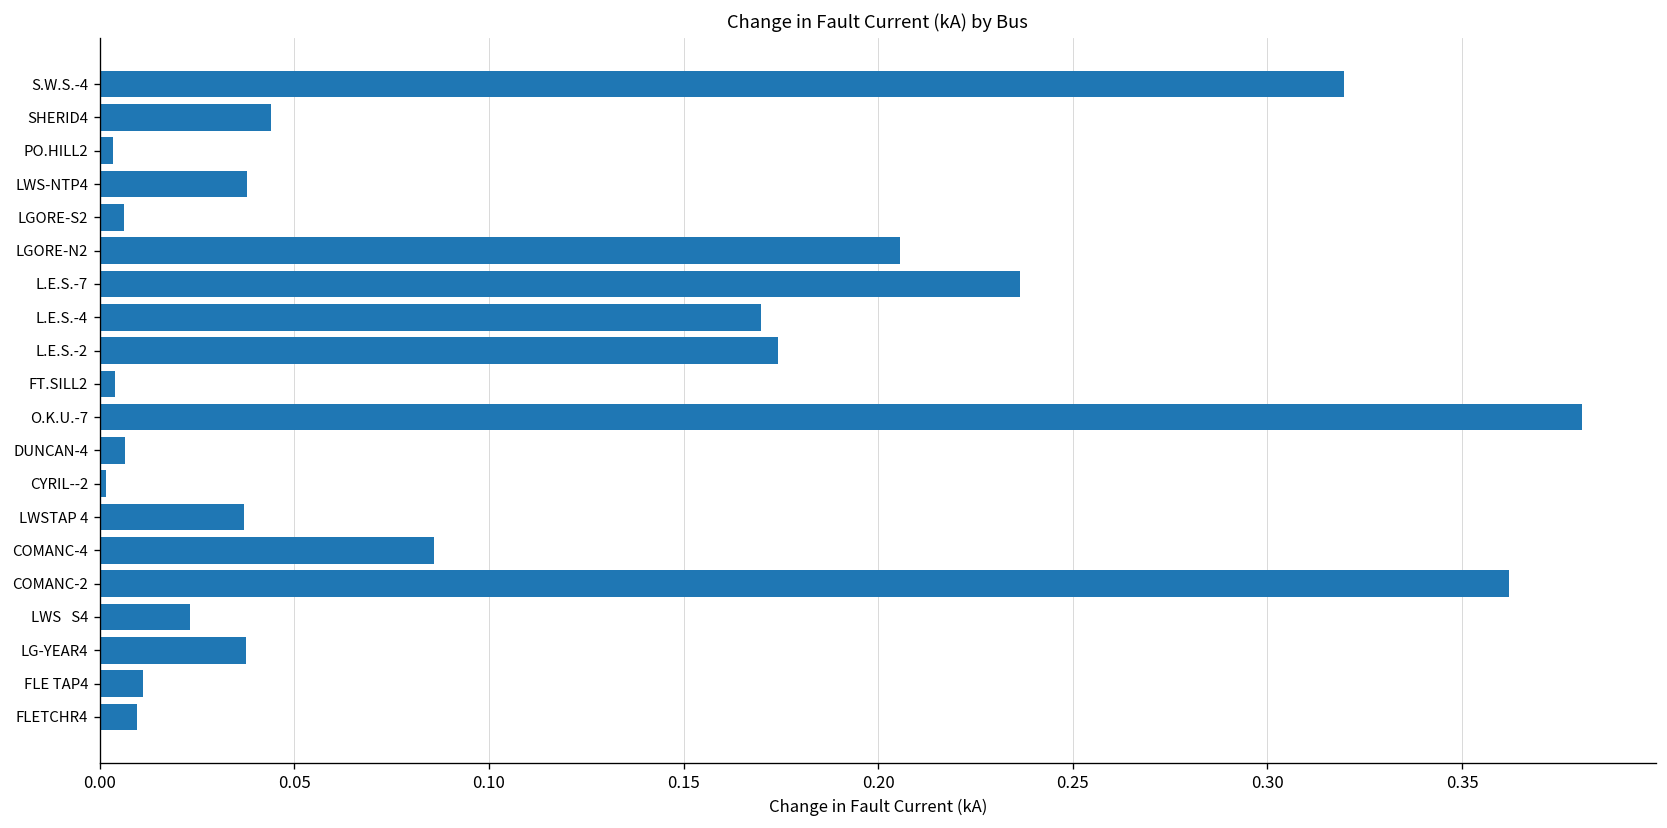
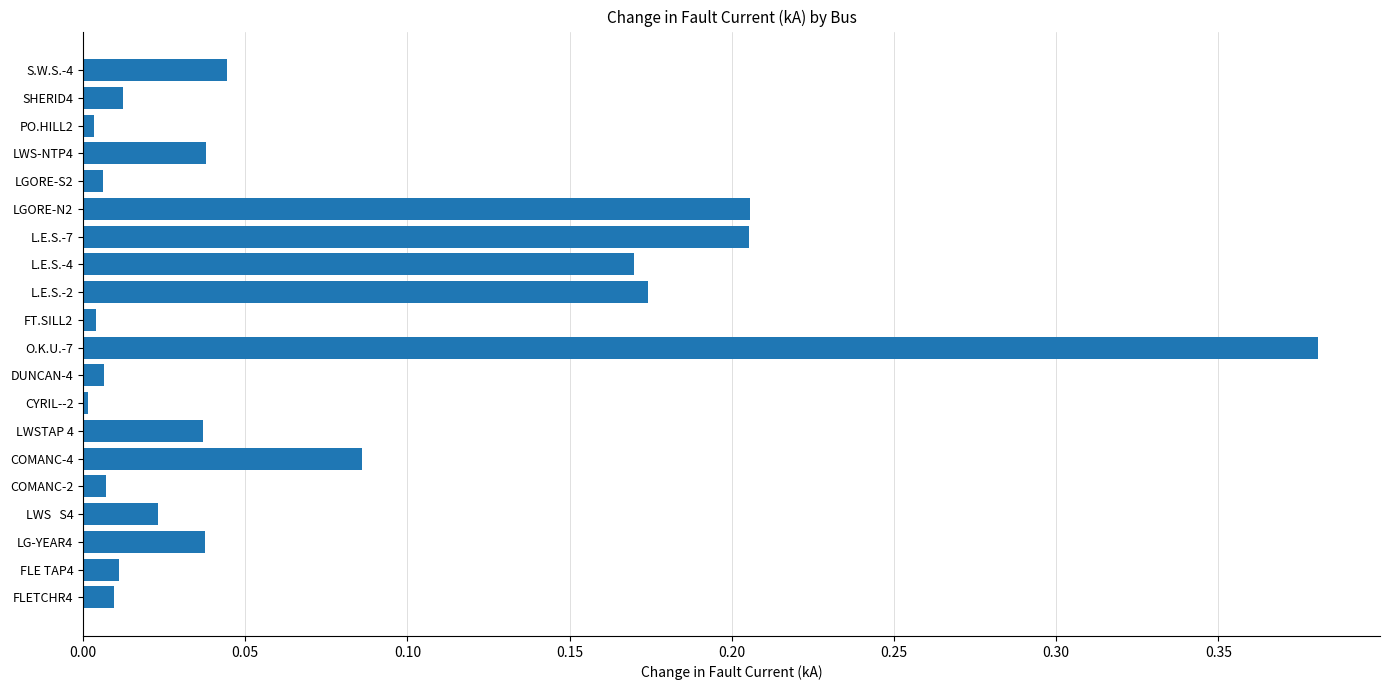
S.W.S.-4: 0.320 -> 0.044
SHERID4: 0.044 -> 0.012
L.E.S.-7: 0.237 -> 0.205
COMANC-2: 0.362 -> 0.007
